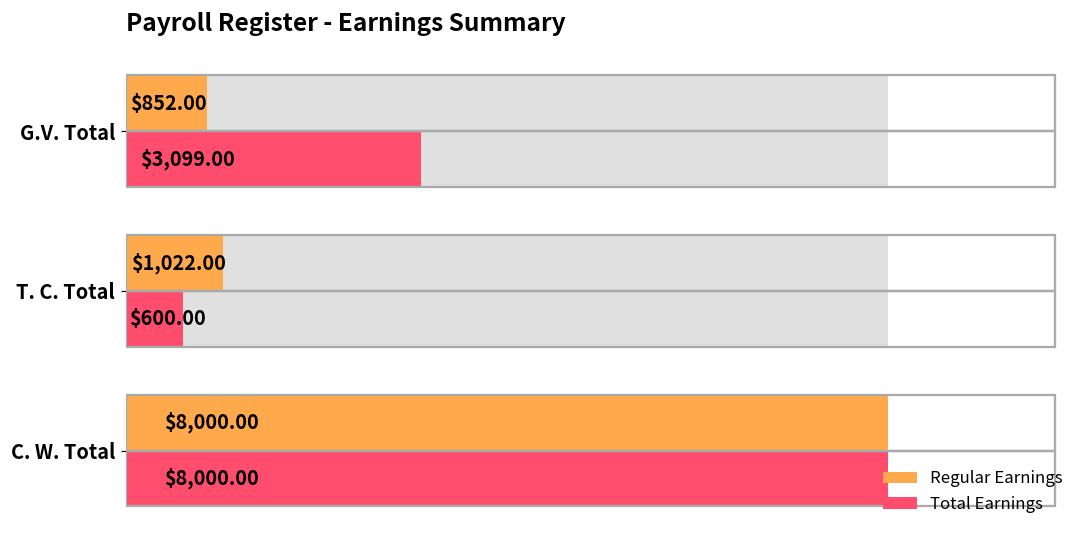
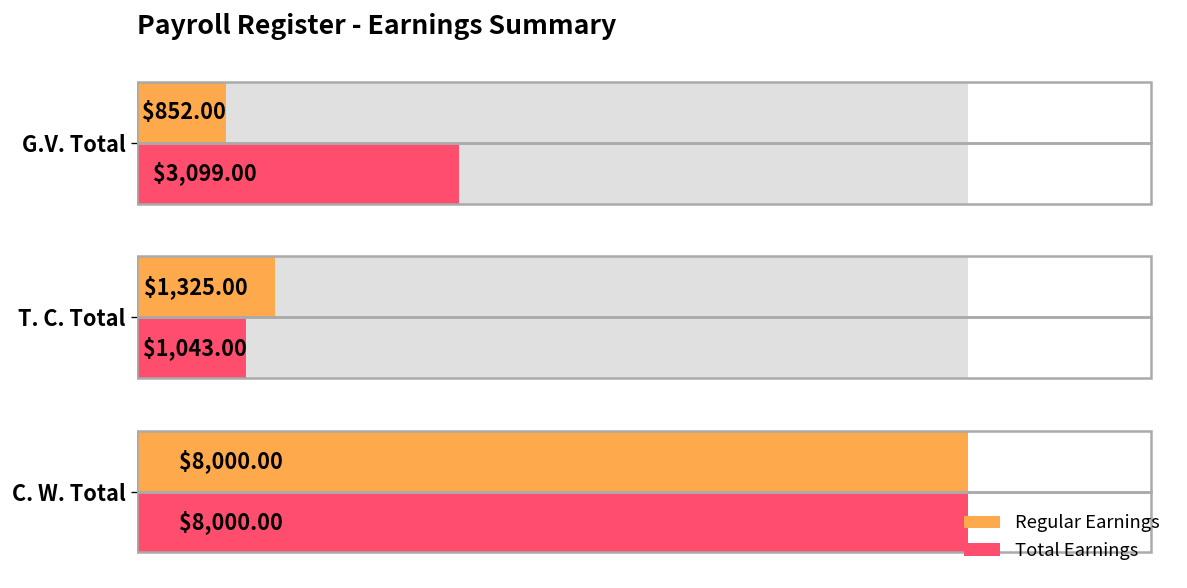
Regular Earnings, T. C. Total: $1,022.00 -> $1,325.00
Total Earnings, T. C. Total: $600.00 -> $1,043.00
